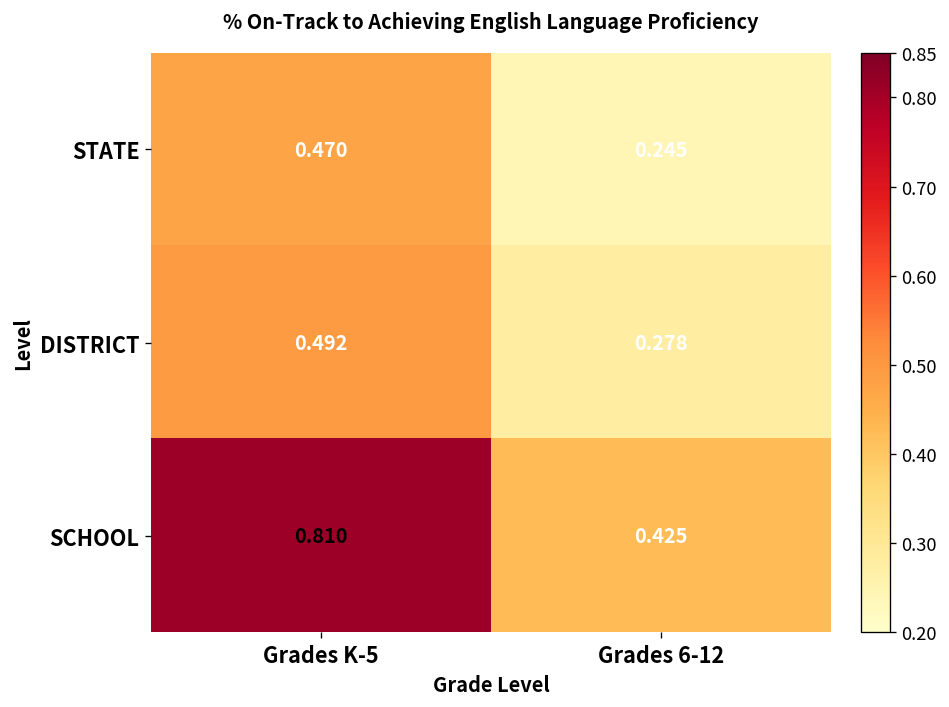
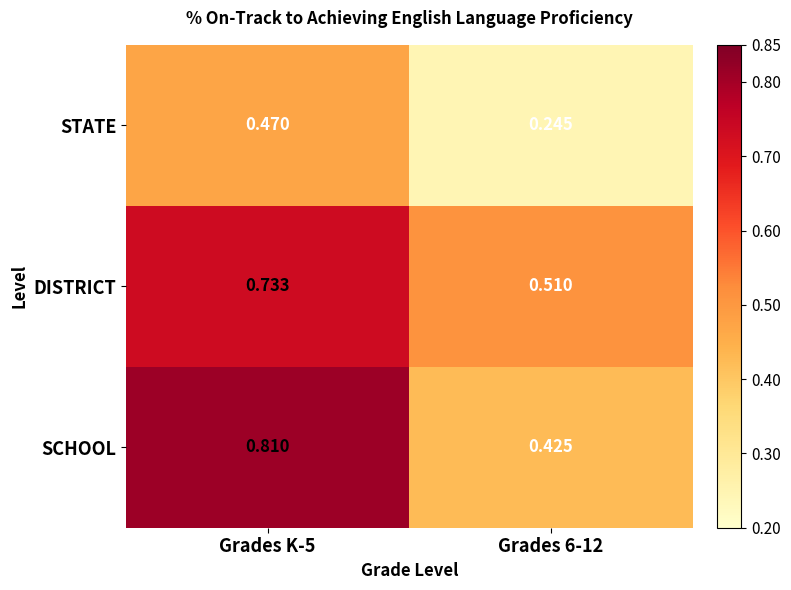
DISTRICT, Grades K-5: 0.492 -> 0.733
DISTRICT, Grades 6-12: 0.278 -> 0.510
